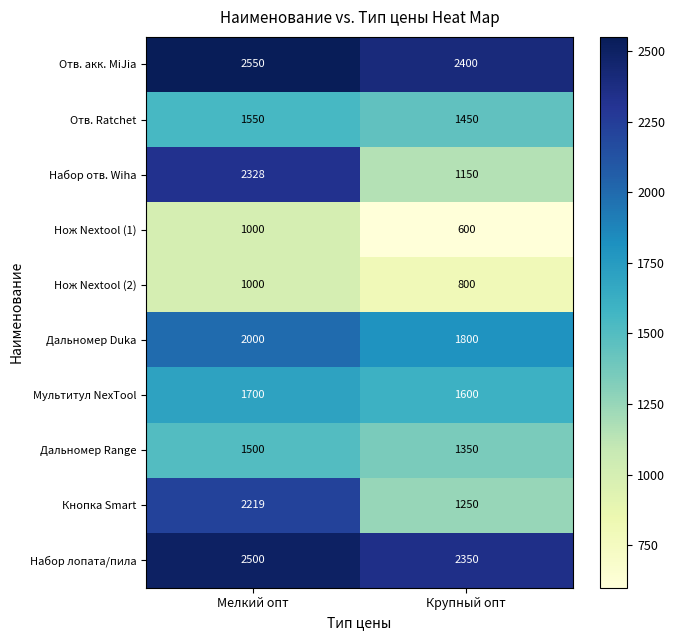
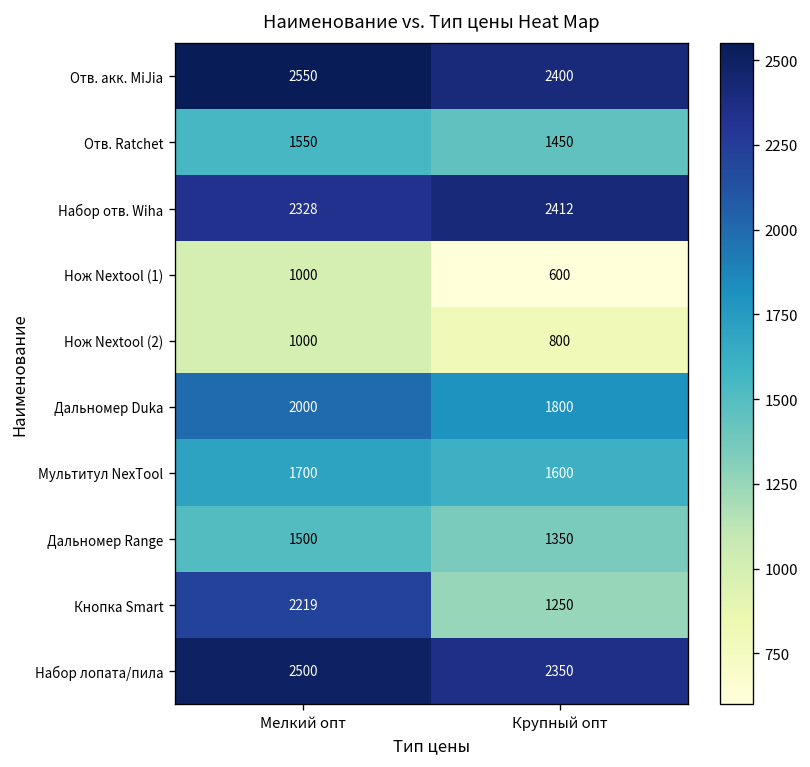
Набор отв. Wiha, Крупный опт: 1150 -> 2412
